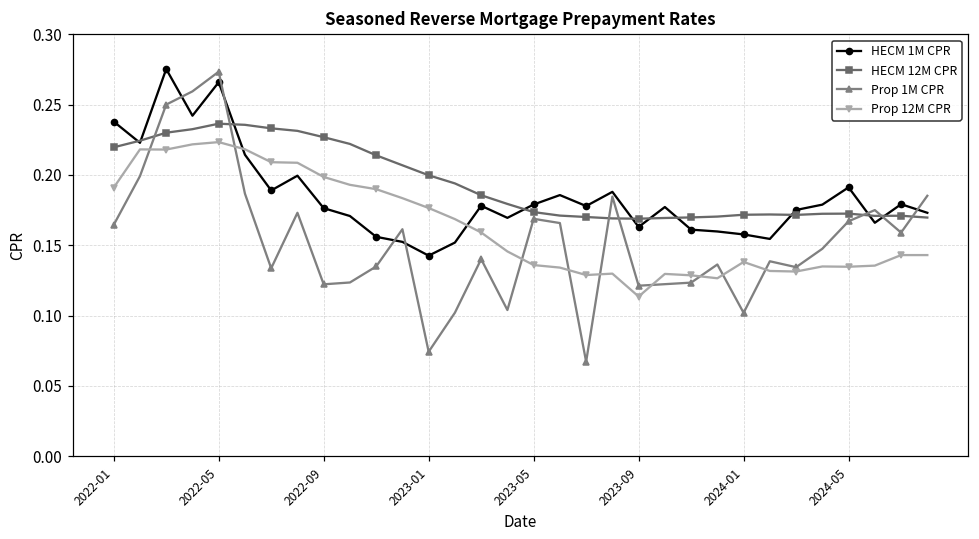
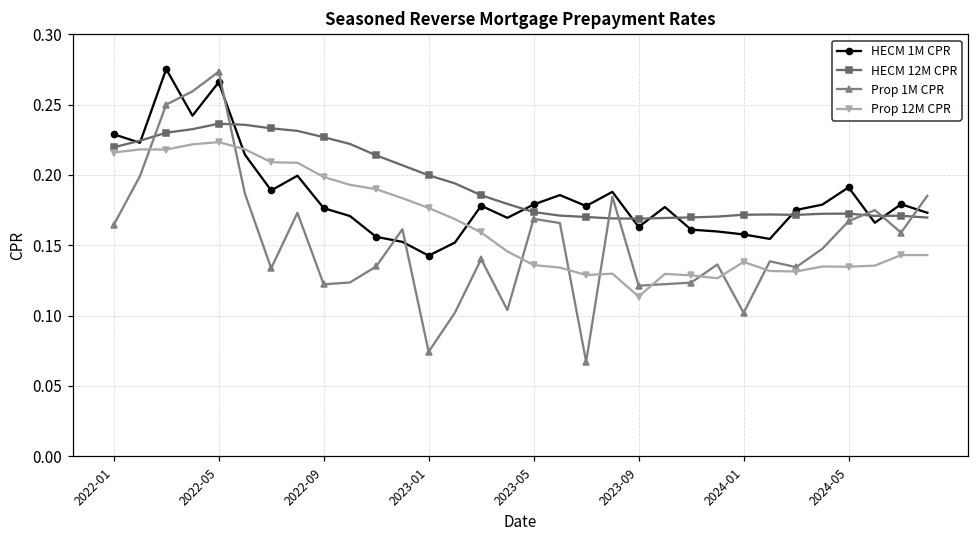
HECM 1M CPR, 2022-01: 0.238 -> 0.229
Prop 12M CPR, 2022-01: 0.191 -> 0.216
